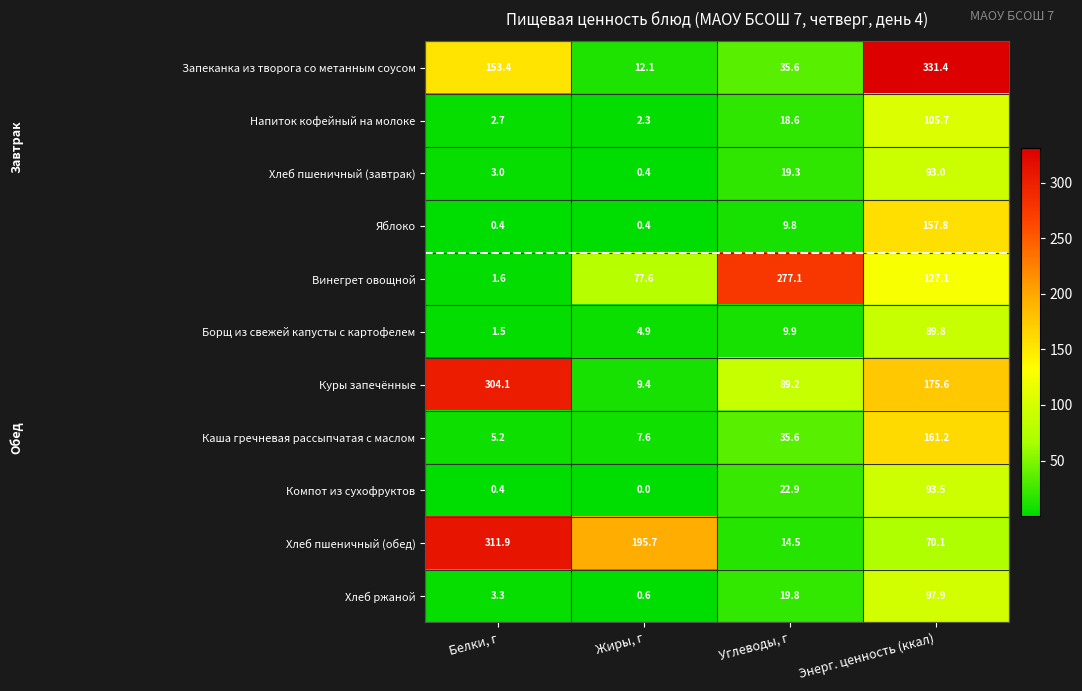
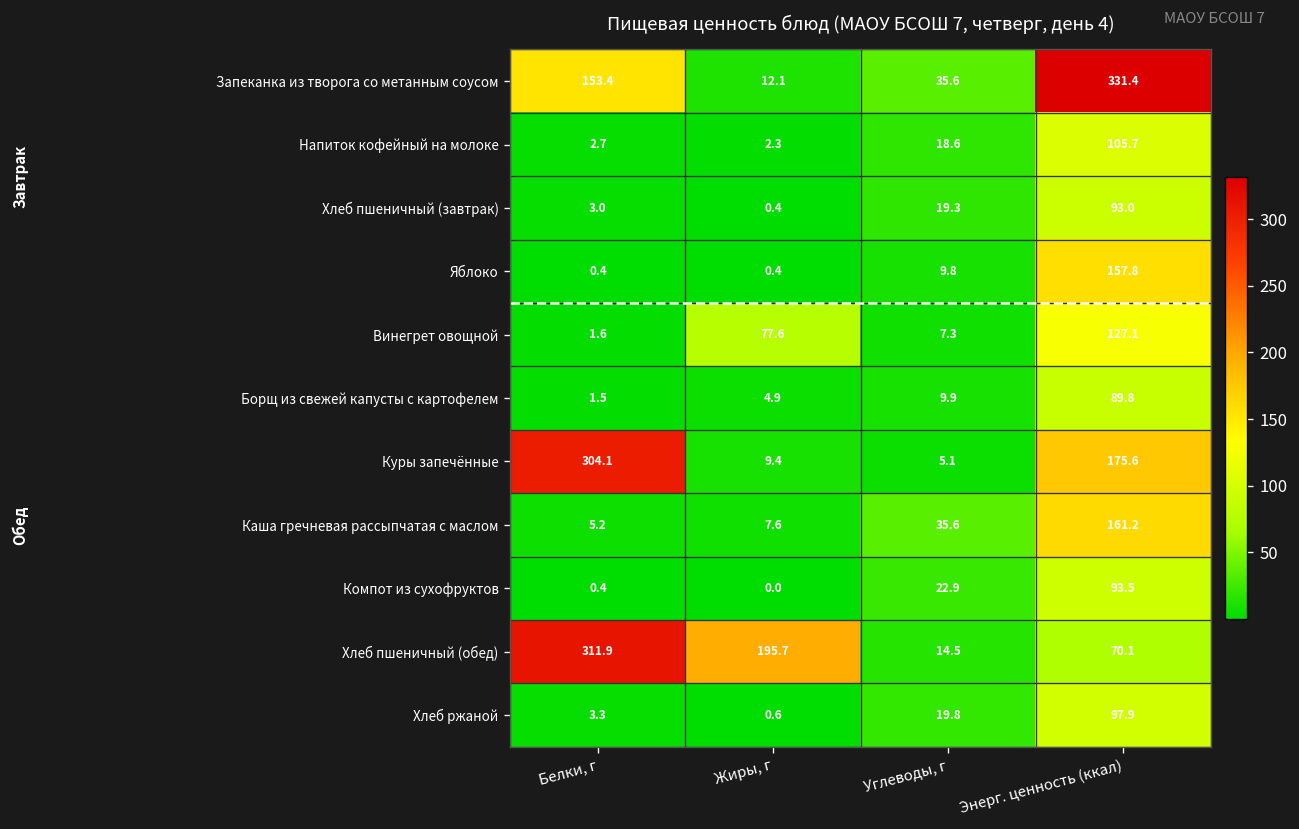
Винегрет овощной, Углеводы, г: 277.1 -> 7.3
Куры запечённые, Углеводы, г: 89.2 -> 5.1
